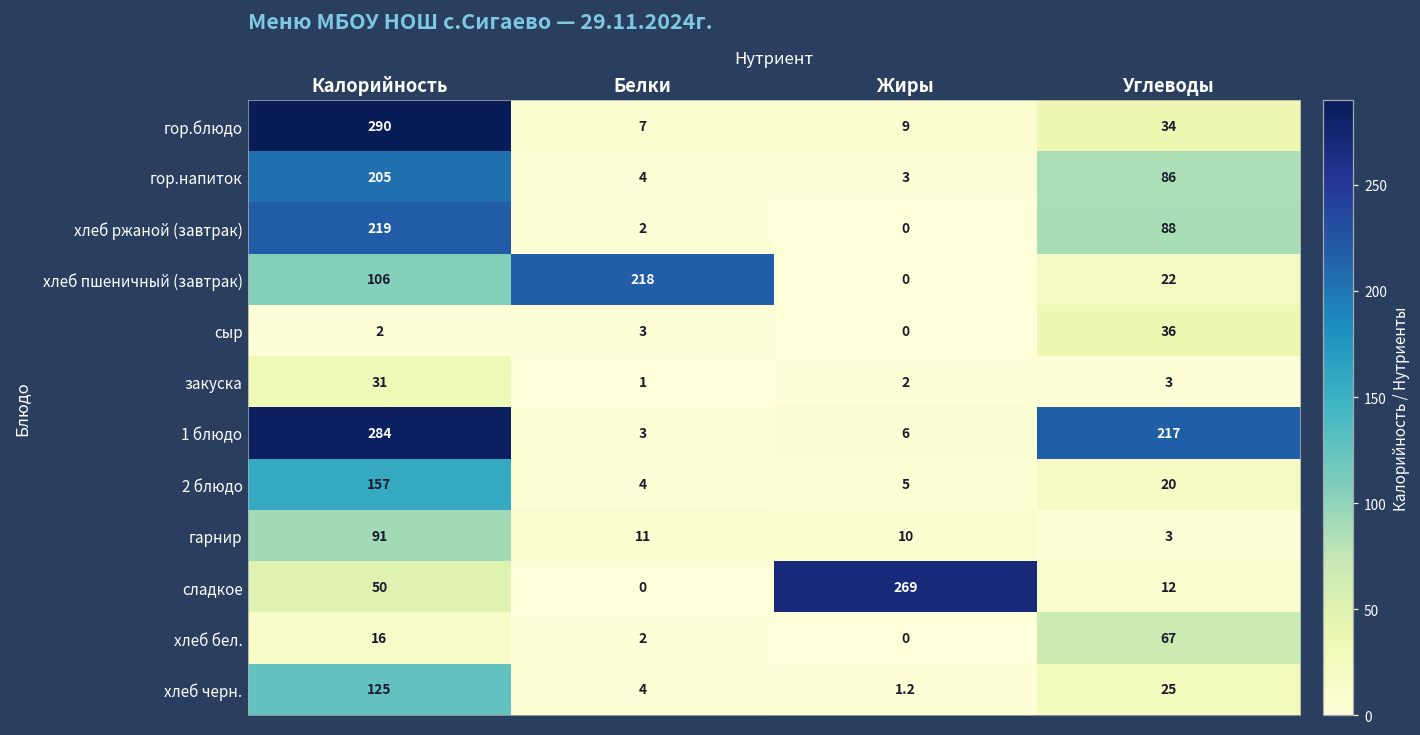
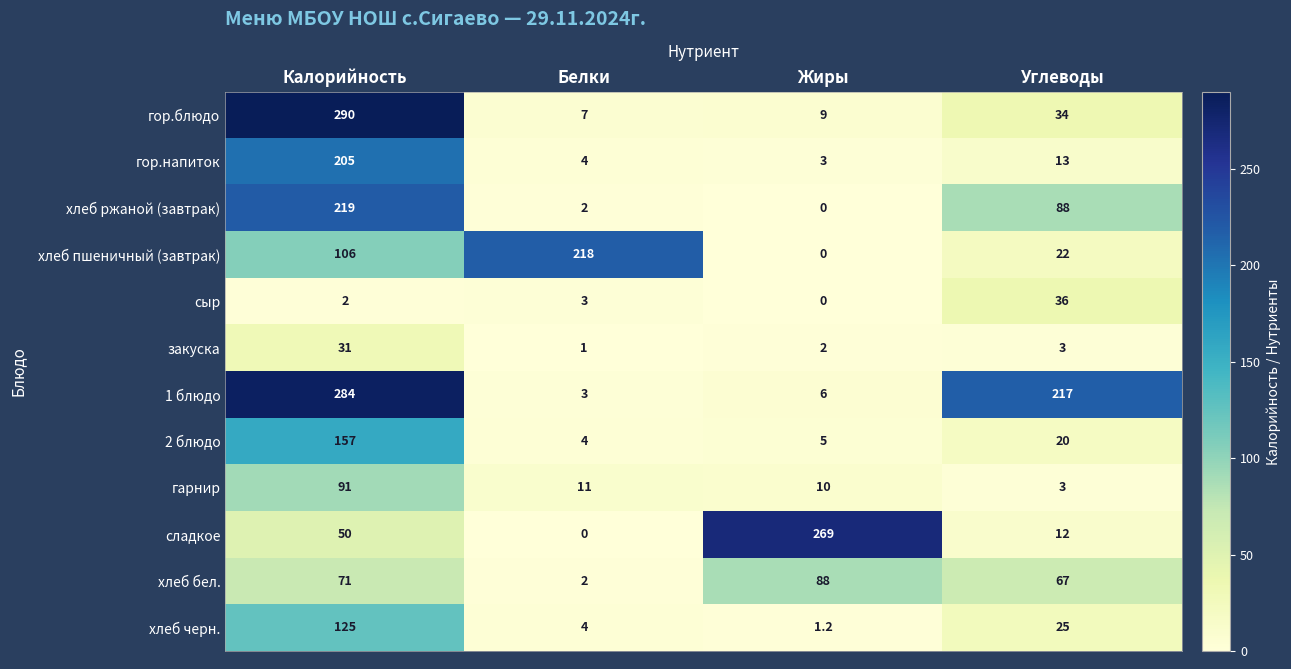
гор.напиток, Углеводы: 86 -> 13
хлеб бел., Калорийность: 16 -> 71
хлеб бел., Жиры: 0 -> 88
